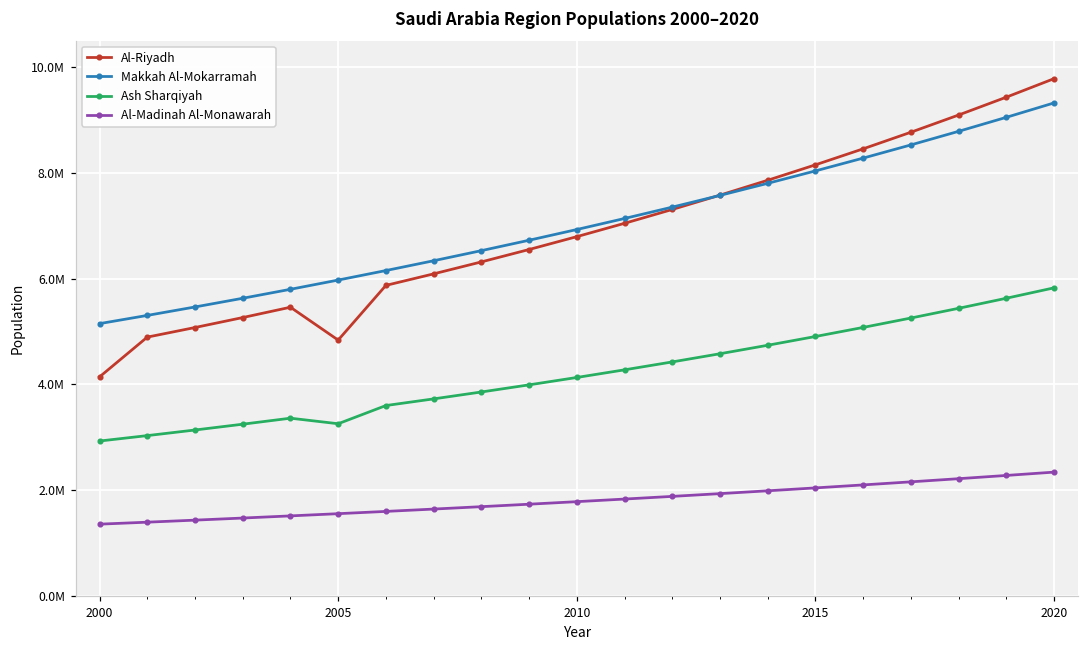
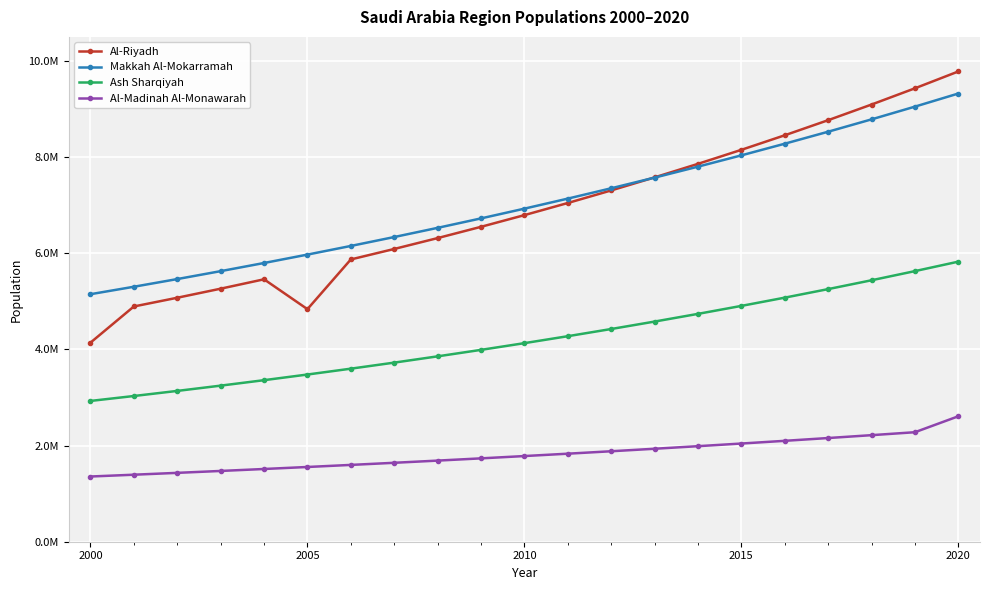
Ash Sharqiyah, 2005: 3300000 -> 3500000
Al-Madinah Al-Monawarah, 2020: 2300000 -> 2600000
